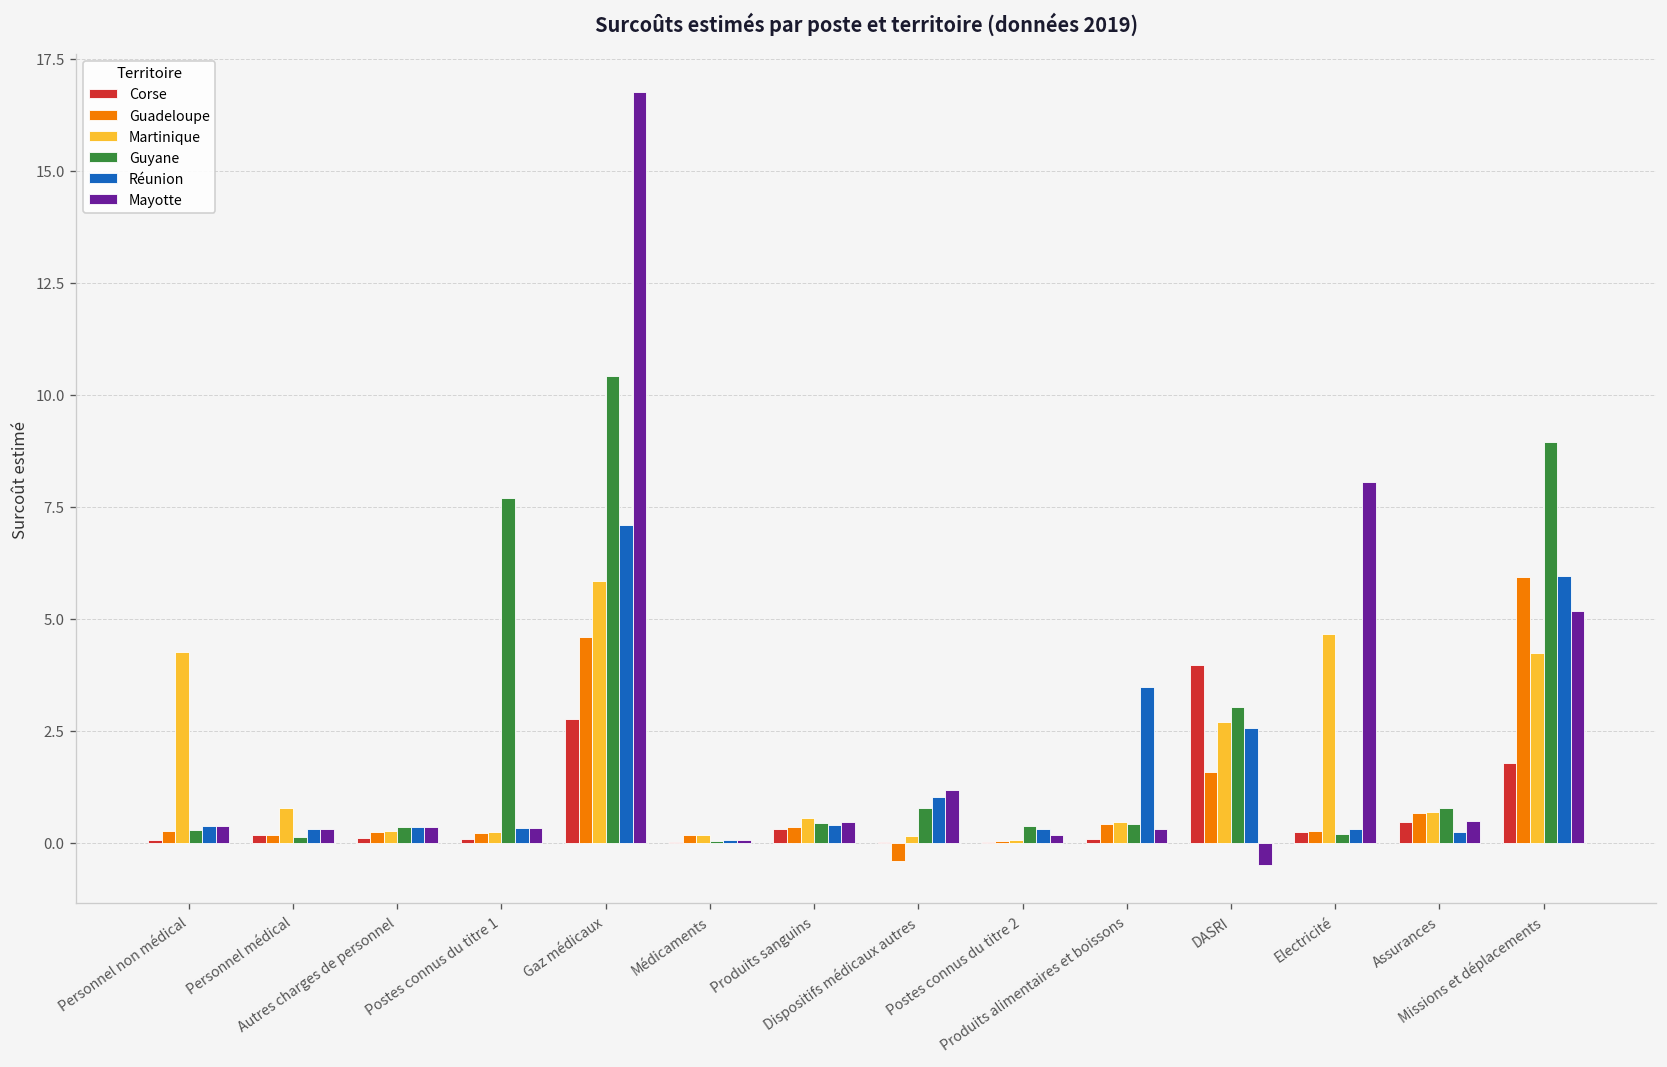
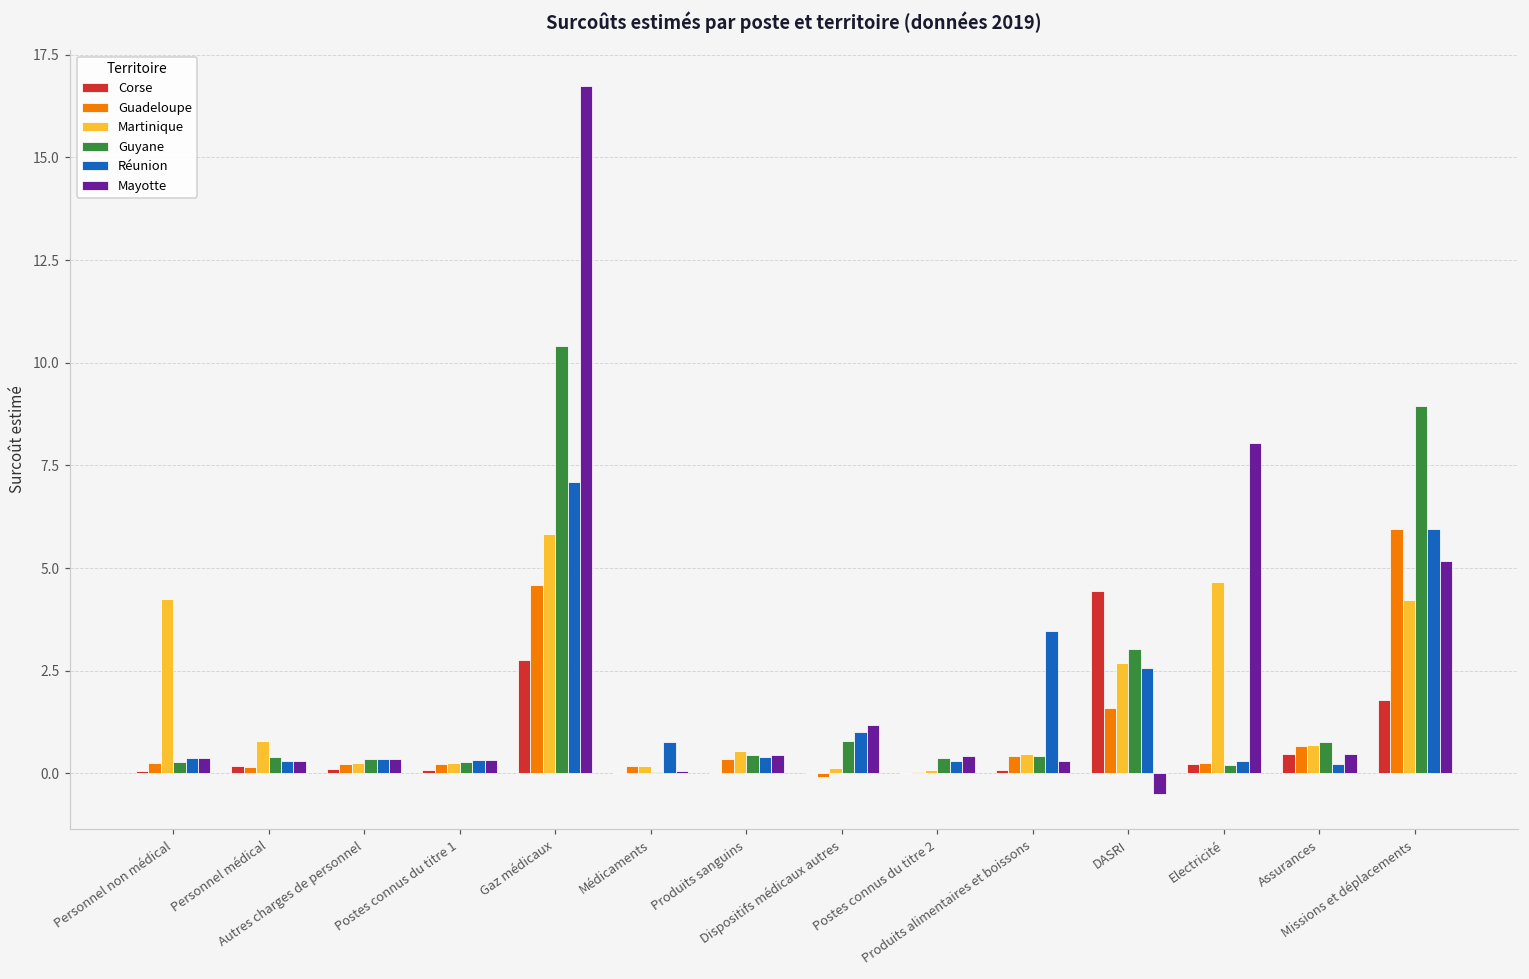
Guyane, Personnel médical: 0.1 -> 0.4
Guyane, Postes connus du titre 1: 7.7 -> 0.3
Réunion, Médicaments: 0.1 -> 0.8
Corse, Produits sanguins: 0.3 -> 0.0
Guadeloupe, Dispositifs médicaux autres: -0.4 -> -0.1
Mayotte, Postes connus du titre 2: 0.2 -> 0.4
Corse, DASRI: 4.0 -> 4.4
